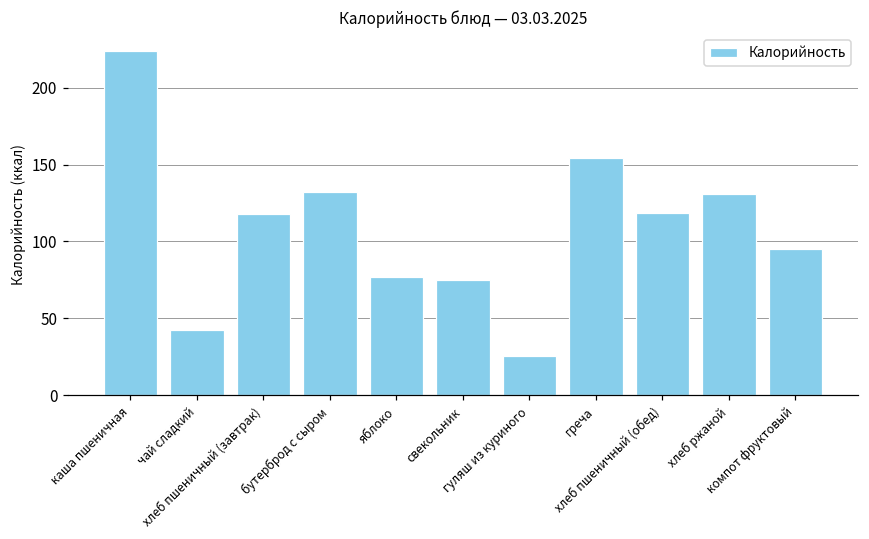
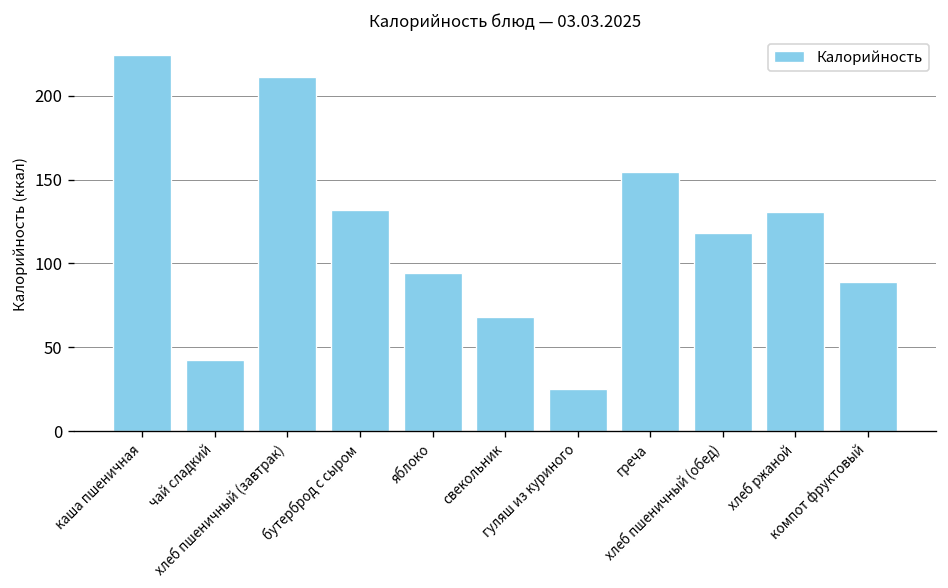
хлеб пшеничный (завтрак): 118 -> 211
яблоко: 77 -> 94
свекольник: 75 -> 68
компот фруктовый: 95 -> 89
